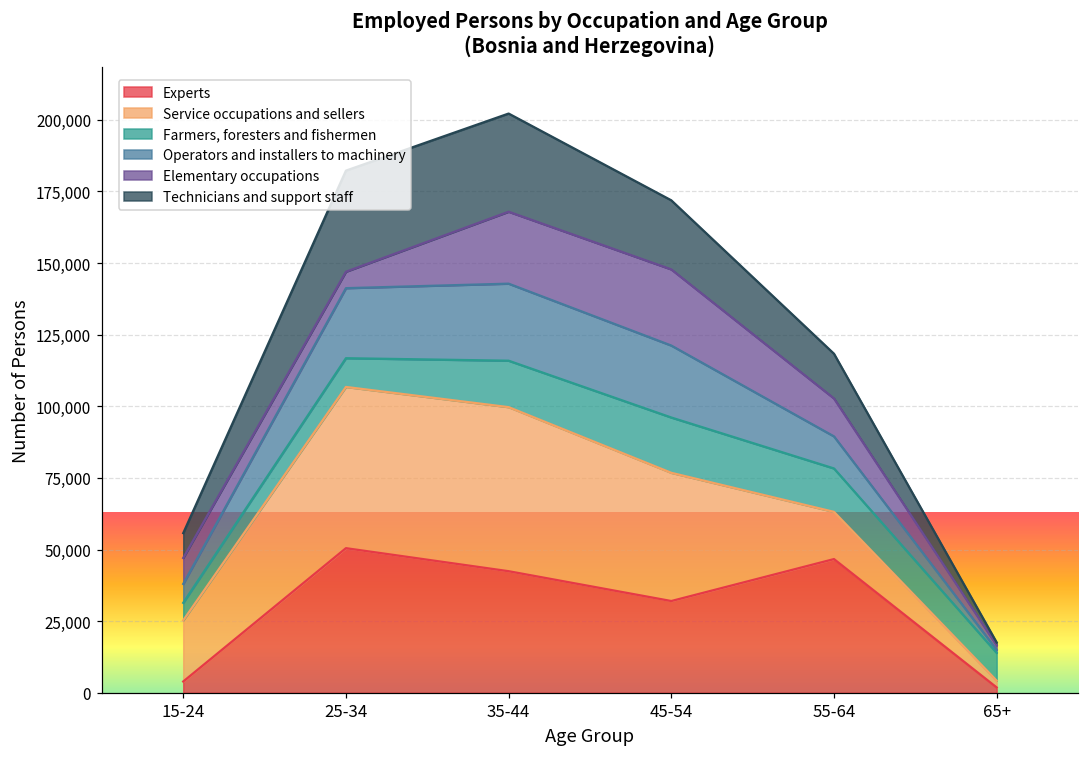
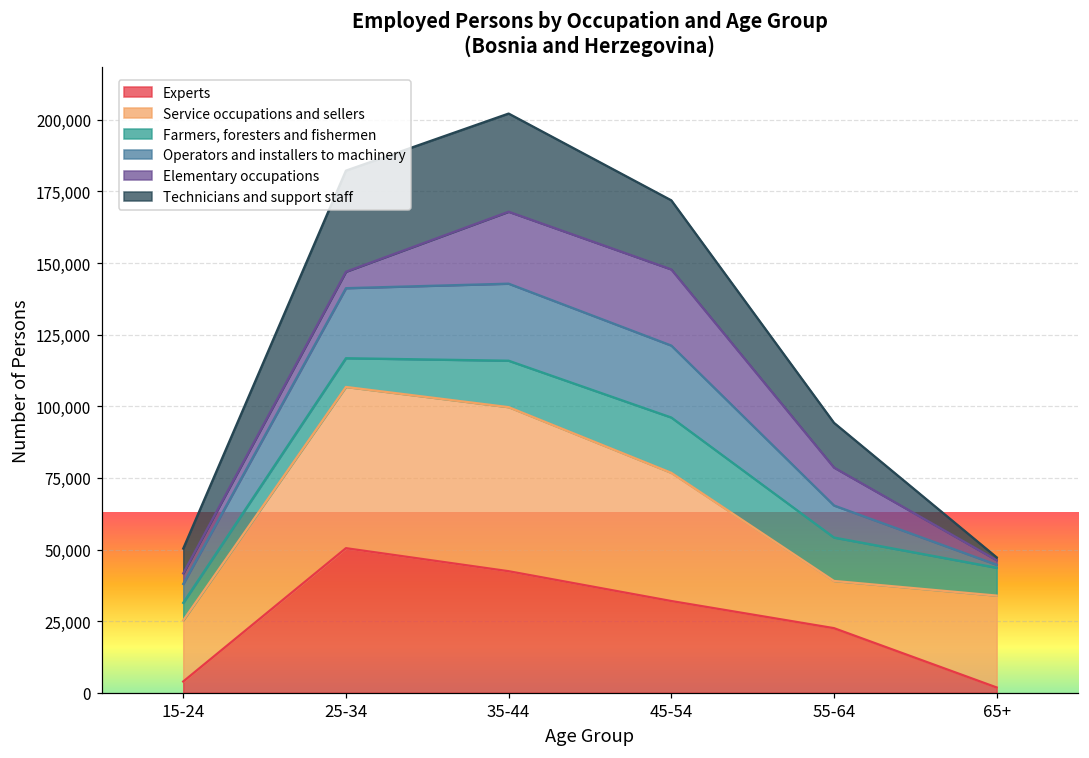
Elementary occupations, 15-24: 9,000 -> 4,000
Experts, 55-64: 47,000 -> 23,000
Service occupations and sellers, 65+: 2,000 -> 32,000
